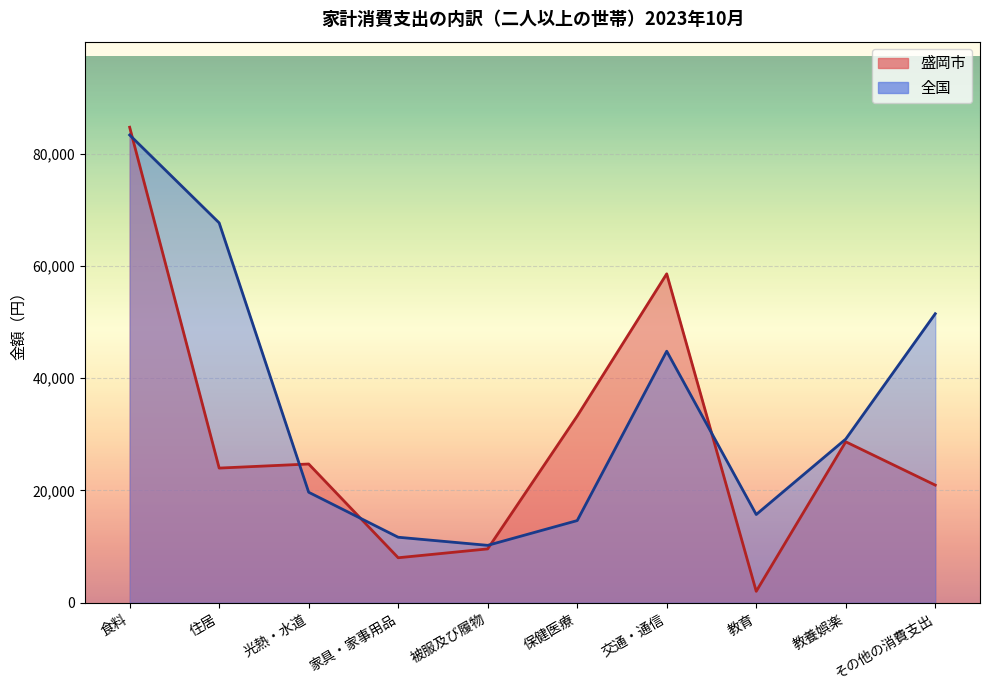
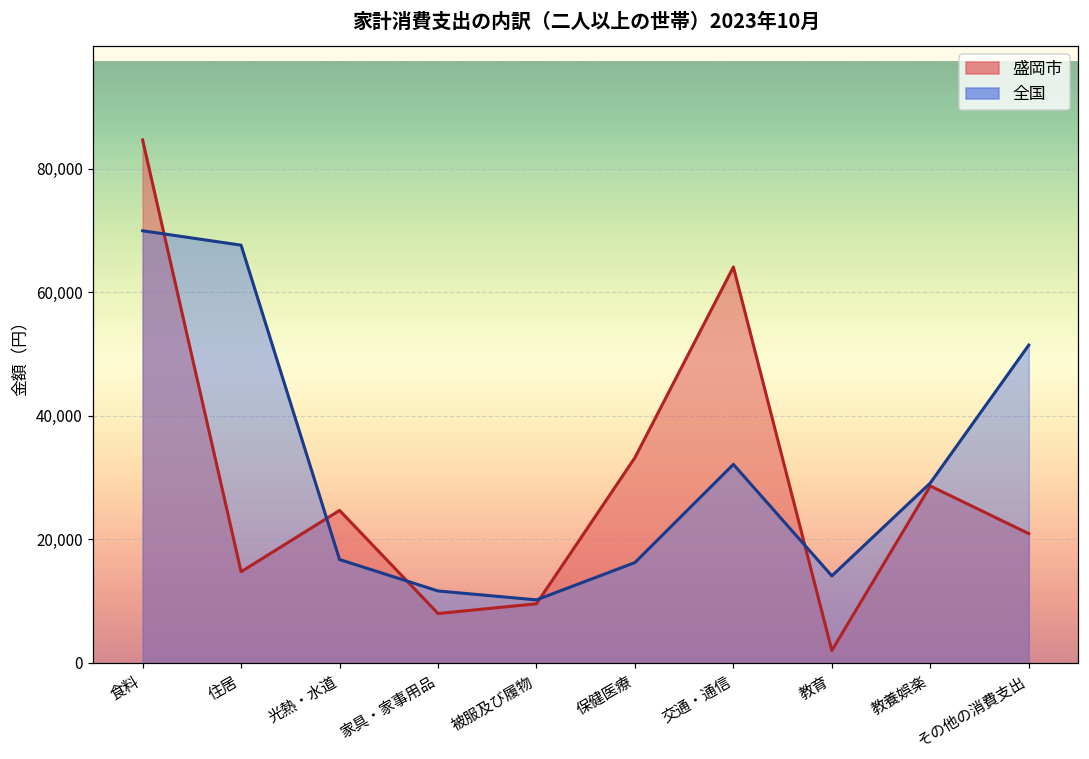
全国, 食料: 83,000 -> 70,000
盛岡市, 住居: 24,000 -> 15,000
全国, 光熱・水道: 20,000 -> 17,000
全国, 保健医療: 15,000 -> 16,000
盛岡市, 交通・通信: 59,000 -> 64,000
全国, 交通・通信: 45,000 -> 32,000
全国, 教育: 16,000 -> 14,000
